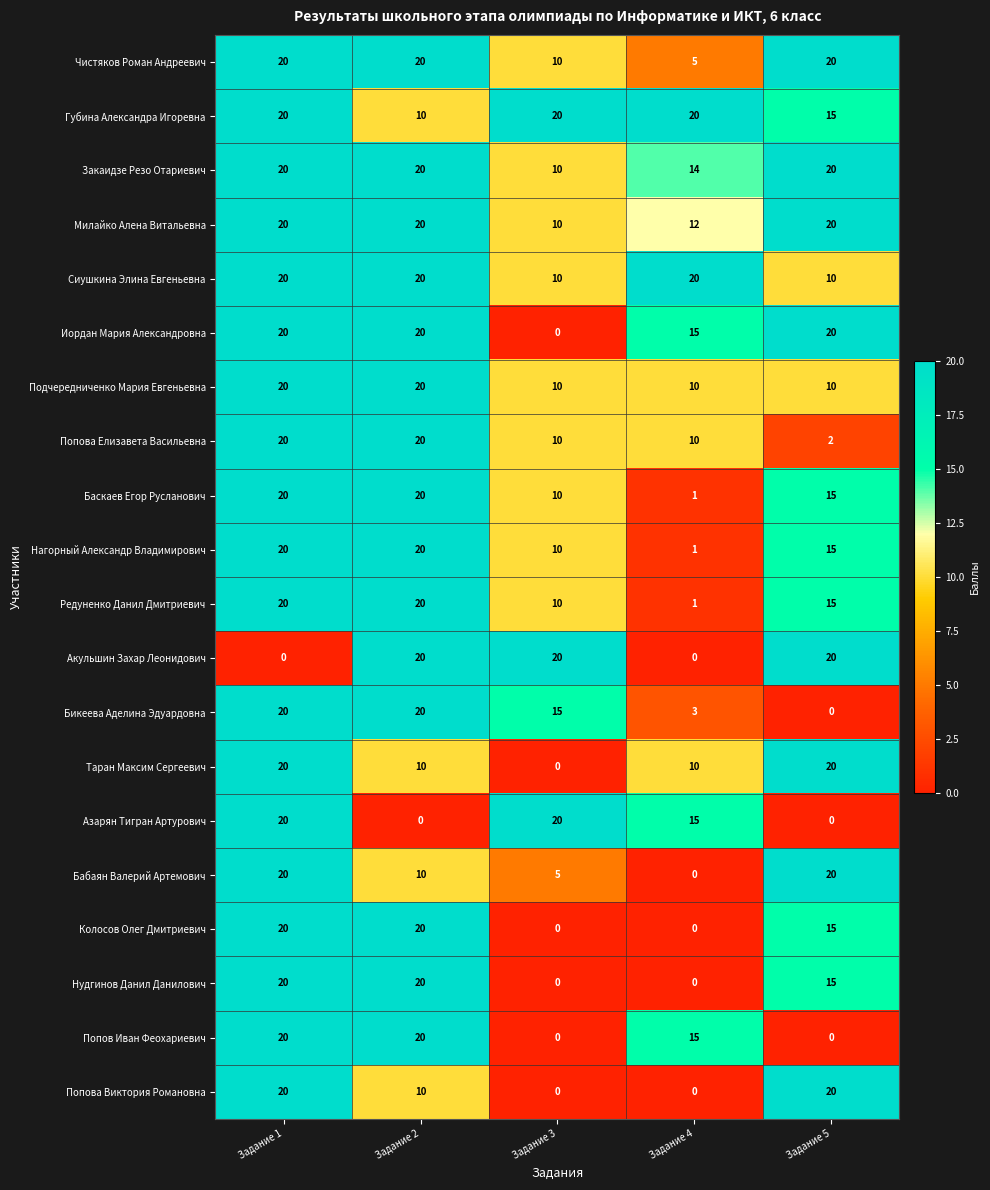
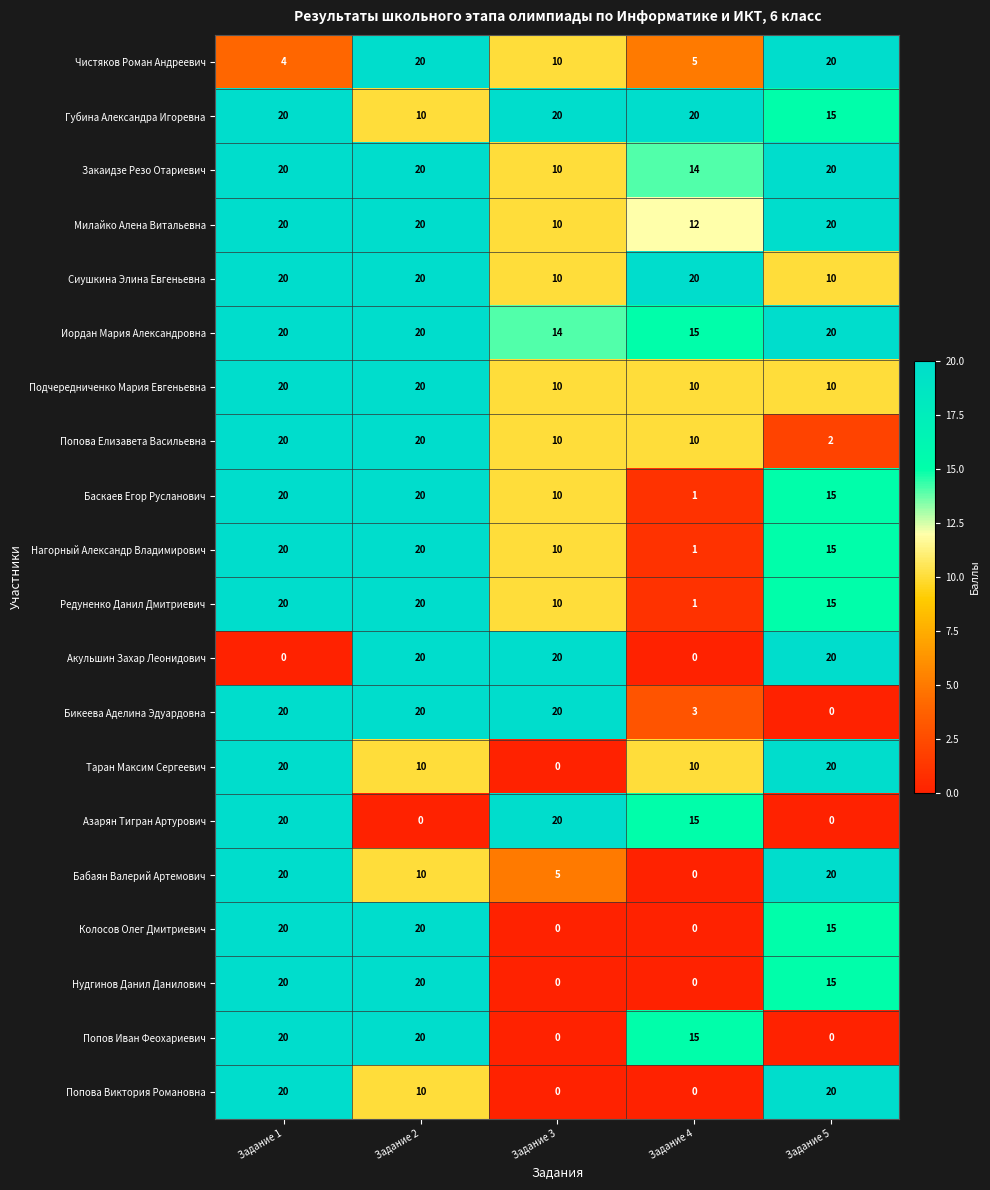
Чистяков Роман Андреевич, Задание 1: 20 -> 4
Иордан Мария Александровна, Задание 3: 0 -> 14
Бикеева Аделина Эдуардовна, Задание 3: 15 -> 20
